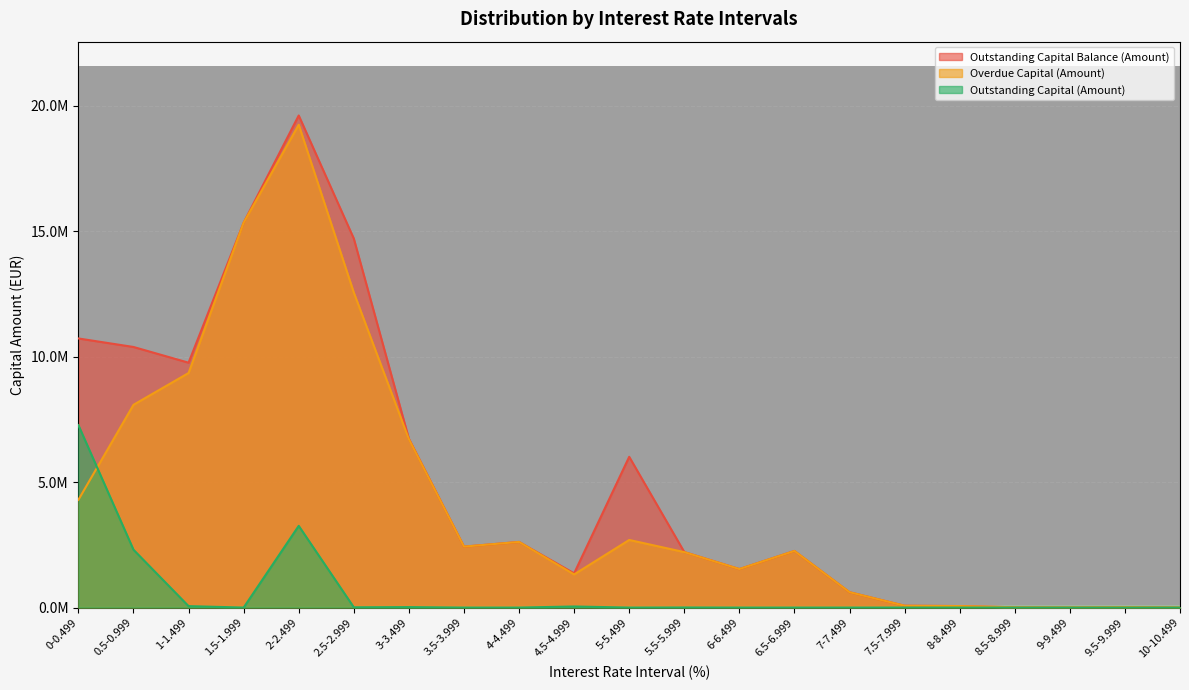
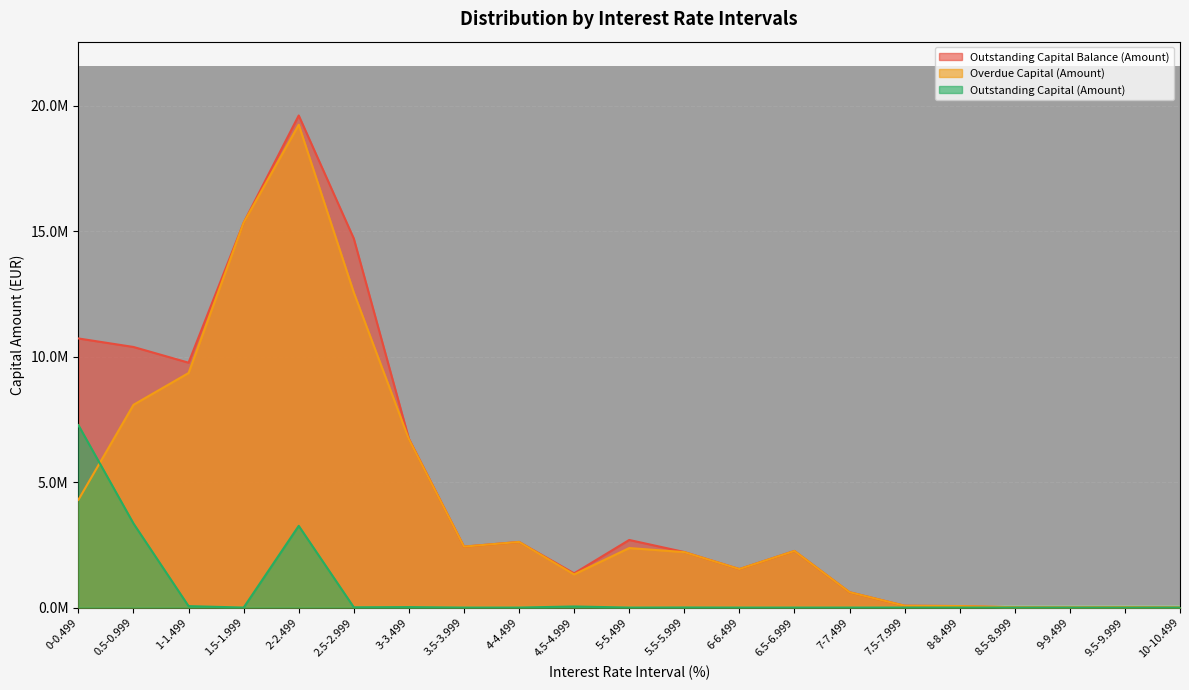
Outstanding Capital (Amount), 0.5-0.999: 2300000 -> 3300000
Outstanding Capital Balance (Amount), 5-5.499: 6000000 -> 2700000
Overdue Capital (Amount), 5-5.499: 2700000 -> 2400000
